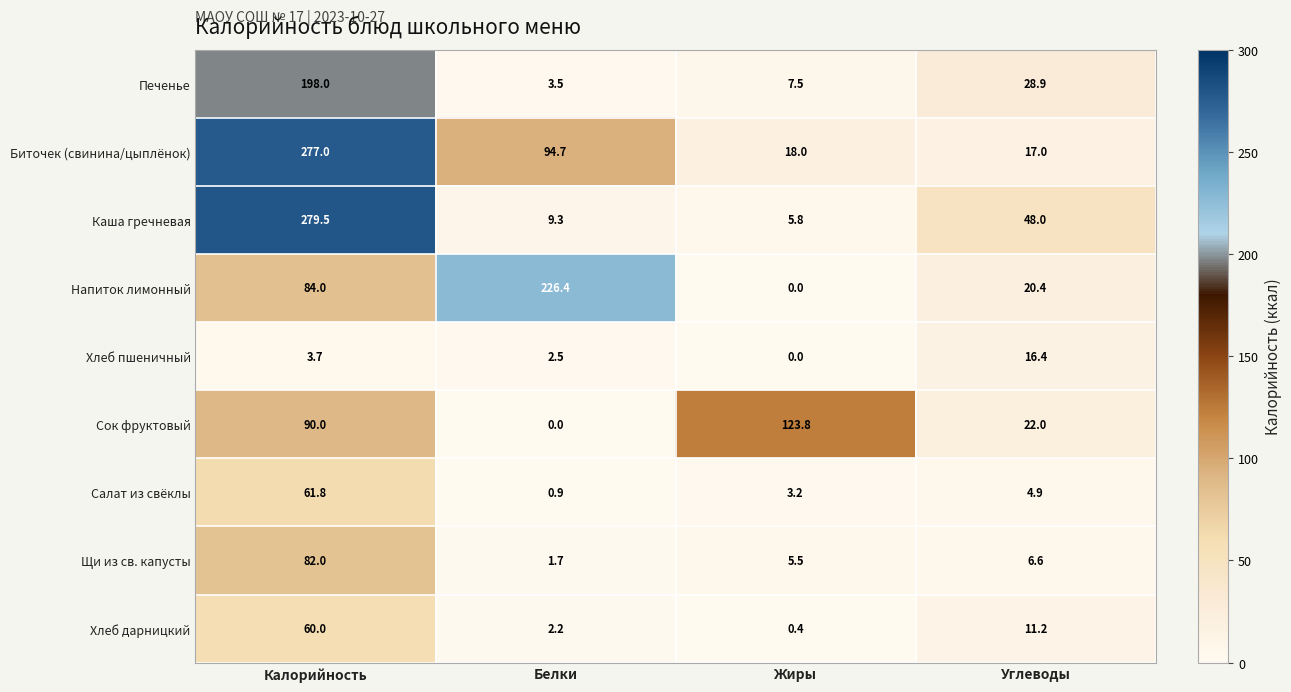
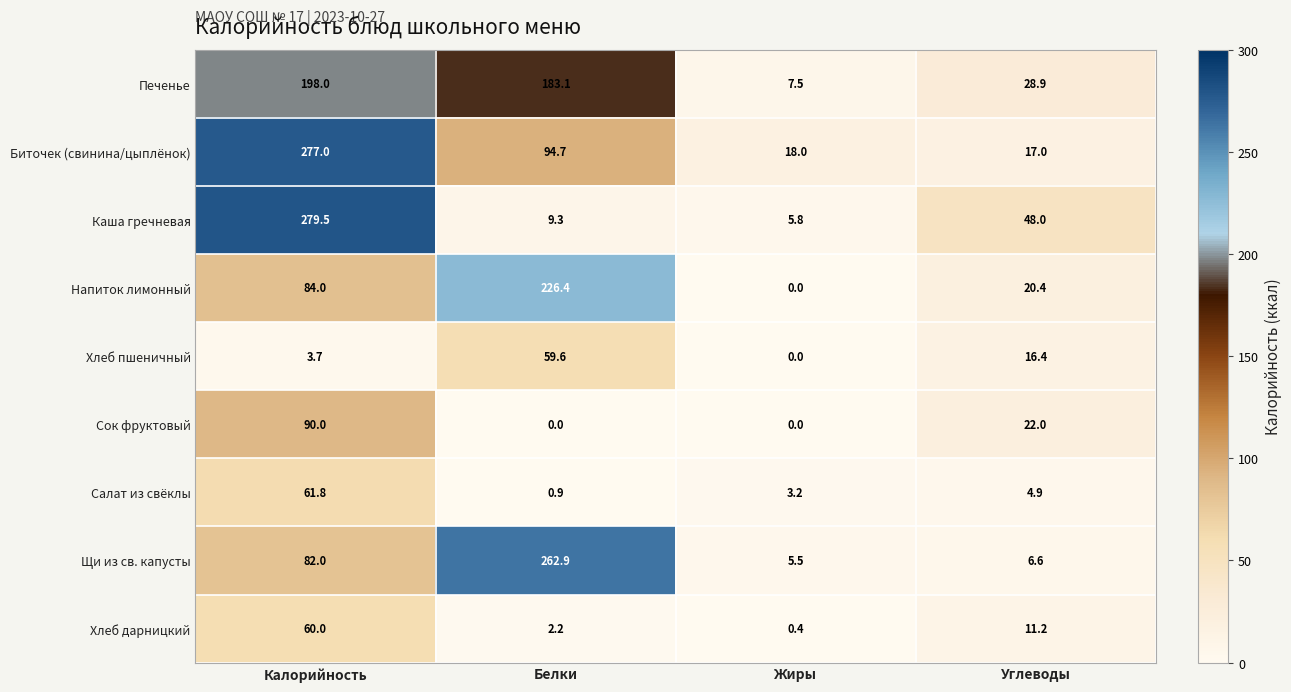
Печенье, Белки: 3.5 -> 183.1
Хлеб пшеничный, Белки: 2.5 -> 59.6
Сок фруктовый, Жиры: 123.8 -> 0.0
Щи из св. капусты, Белки: 1.7 -> 262.9
